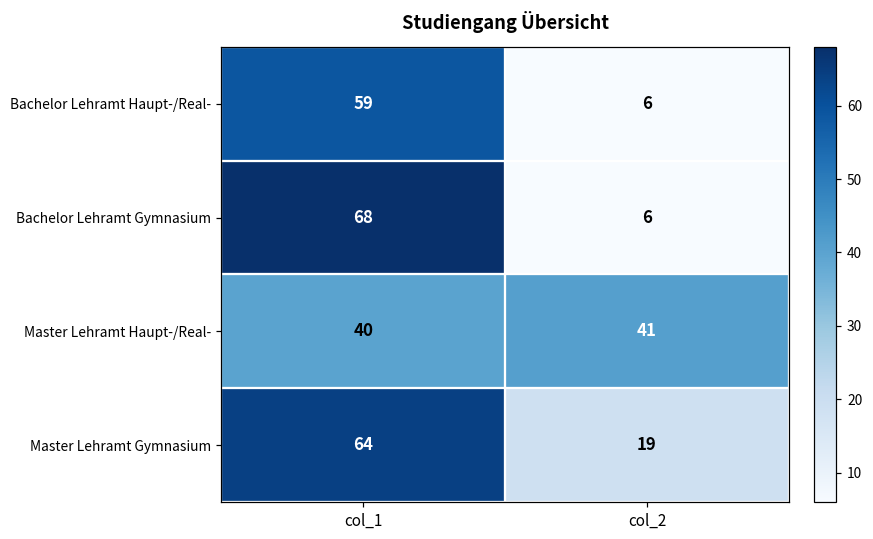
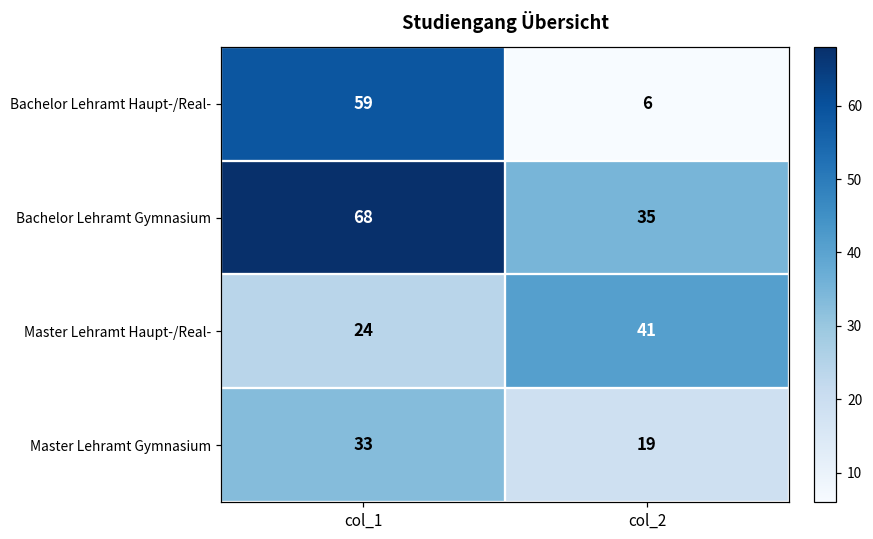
Bachelor Lehramt Gymnasium, col_2: 6 -> 35
Master Lehramt Haupt-/Real-, col_1: 40 -> 24
Master Lehramt Gymnasium, col_1: 64 -> 33
